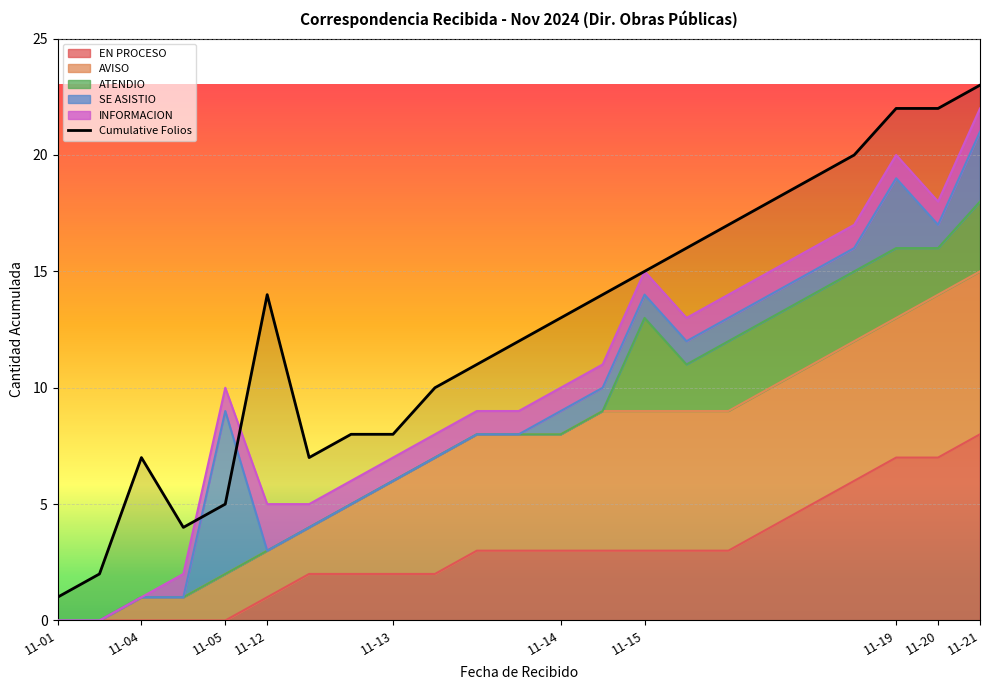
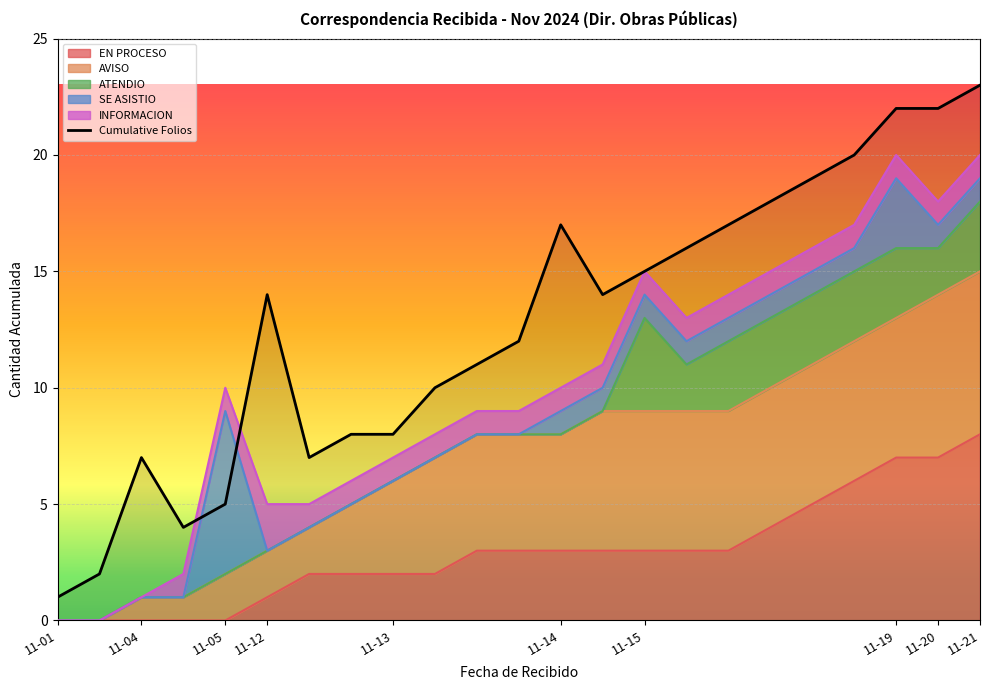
Cumulative Folios, 11-14: 13 -> 17
SE ASISTIO, 11-21: 3 -> 1
